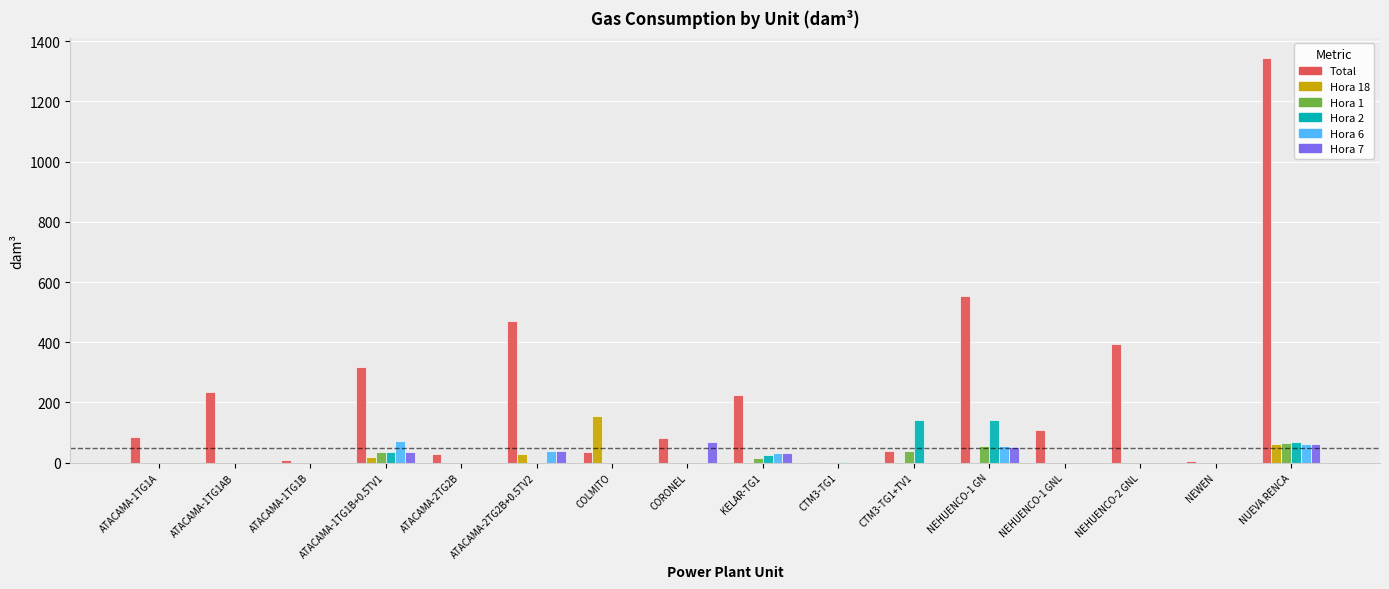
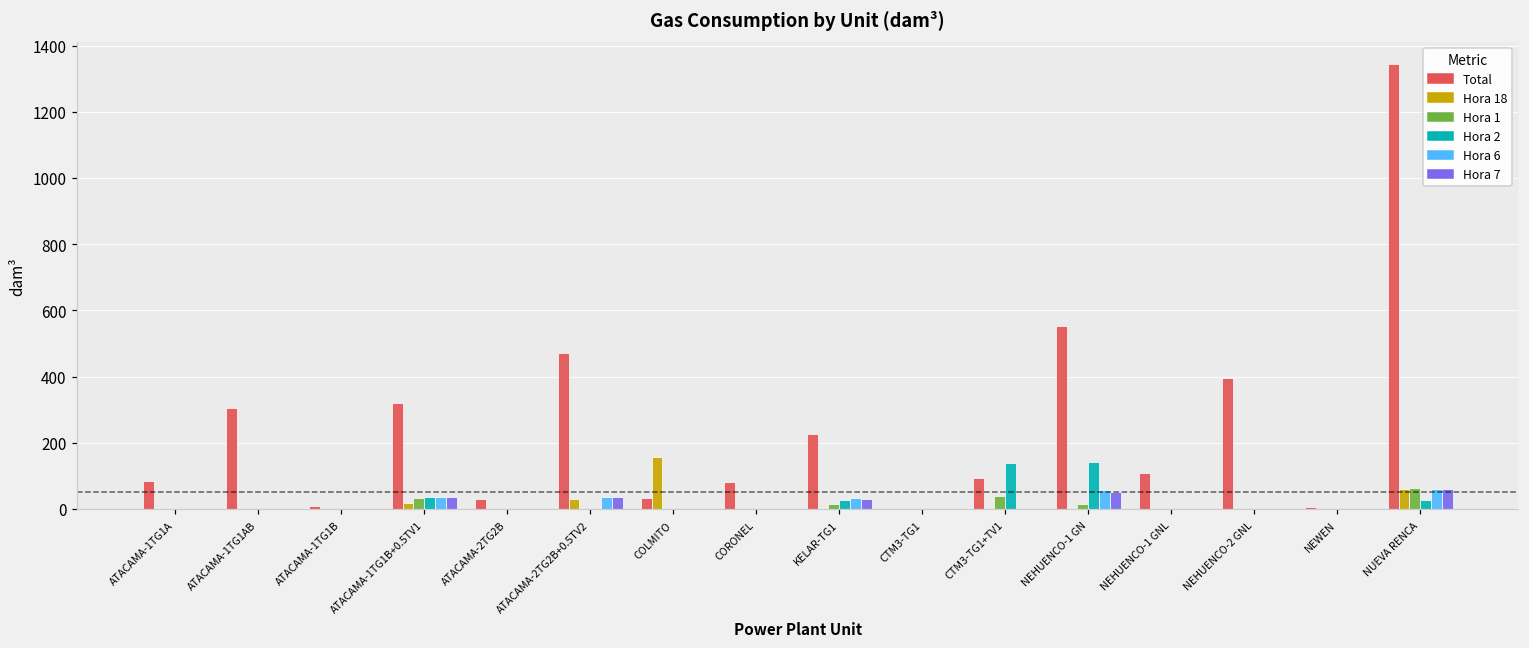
Total, ATACAMA-1TG1AB: 240 -> 310
Hora 6, ATACAMA-1TG1B+0.5TV1: 70 -> 30
Hora 7, CORONEL: 70 -> 0
Total, CTM3-TG1+TV1: 40 -> 90
Hora 1, NEHUENCO-1 GN: 50 -> 10
Hora 2, NUEVA RENCA: 70 -> 30
